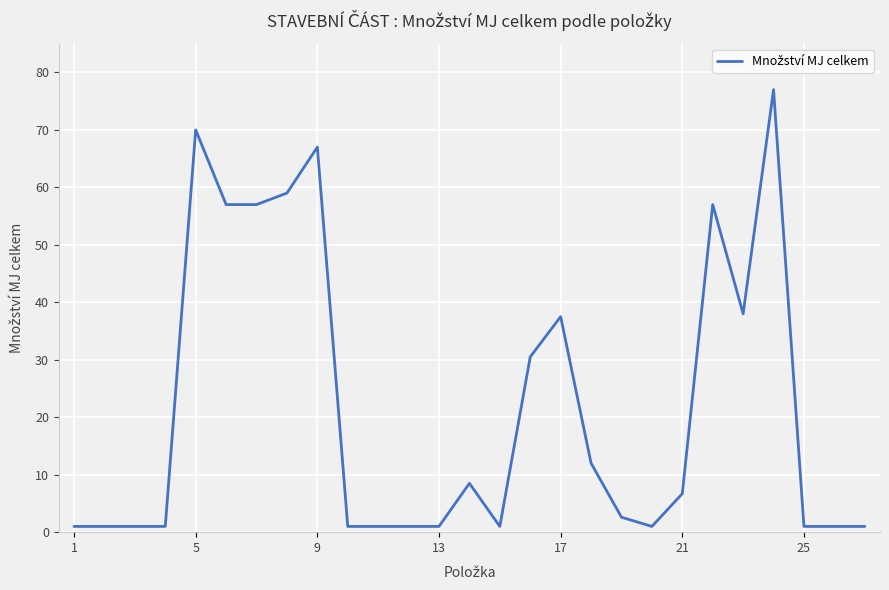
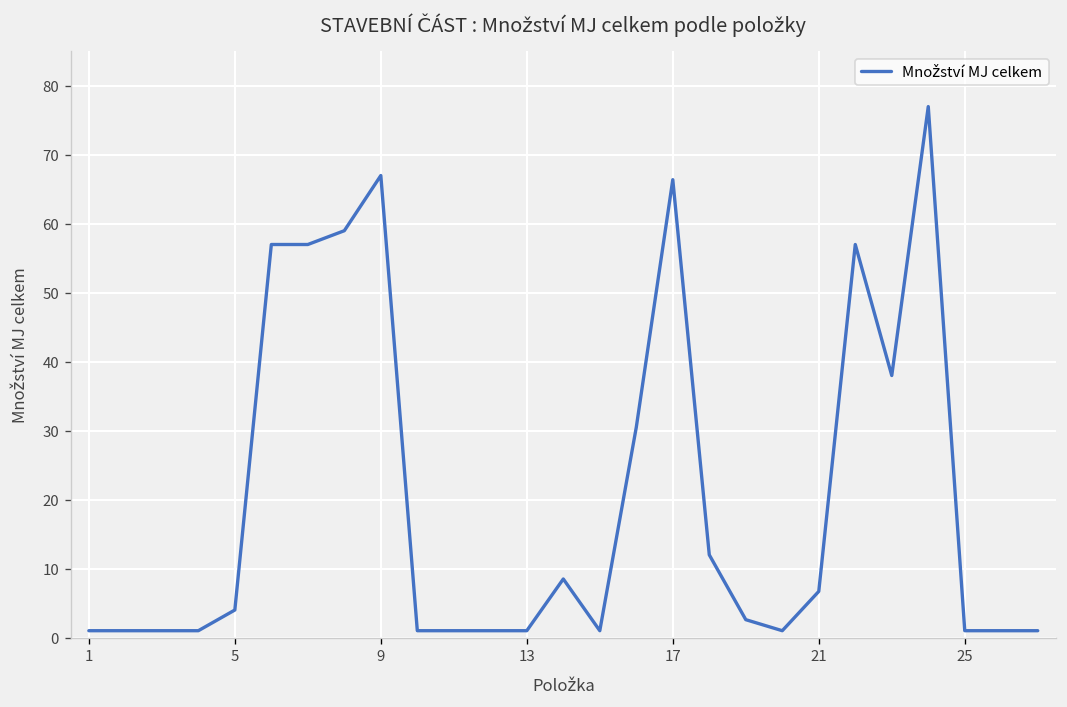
5: 70 -> 4
17: 38 -> 66
